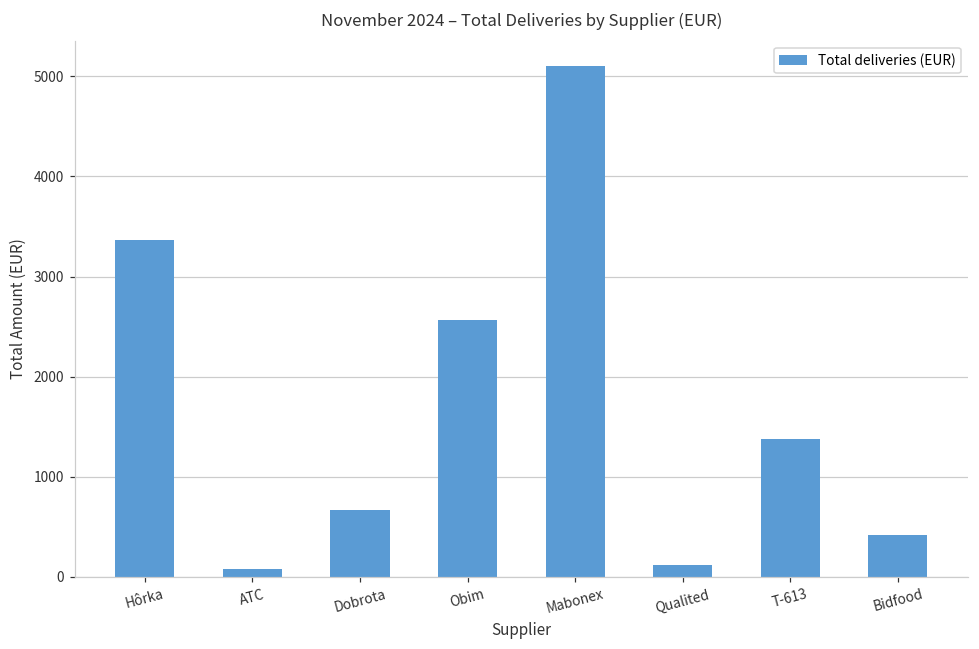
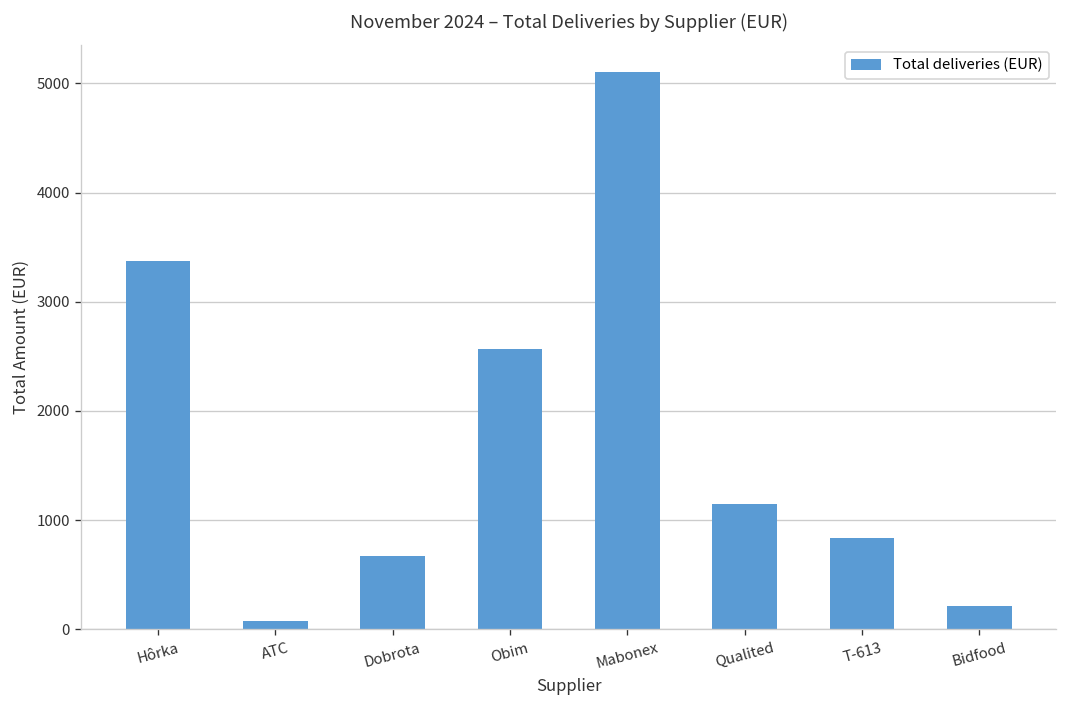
Qualited: 100 -> 1200
T-613: 1400 -> 800
Bidfood: 400 -> 200
